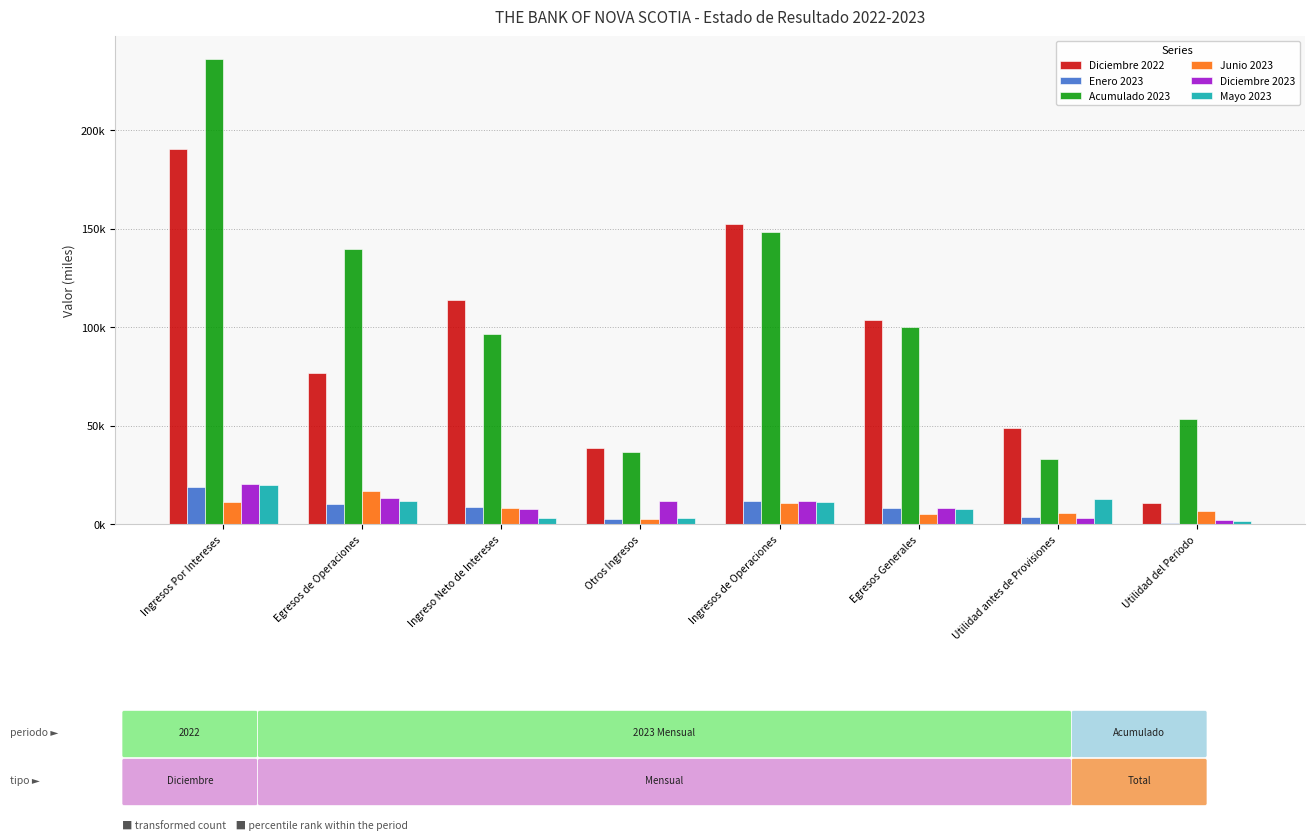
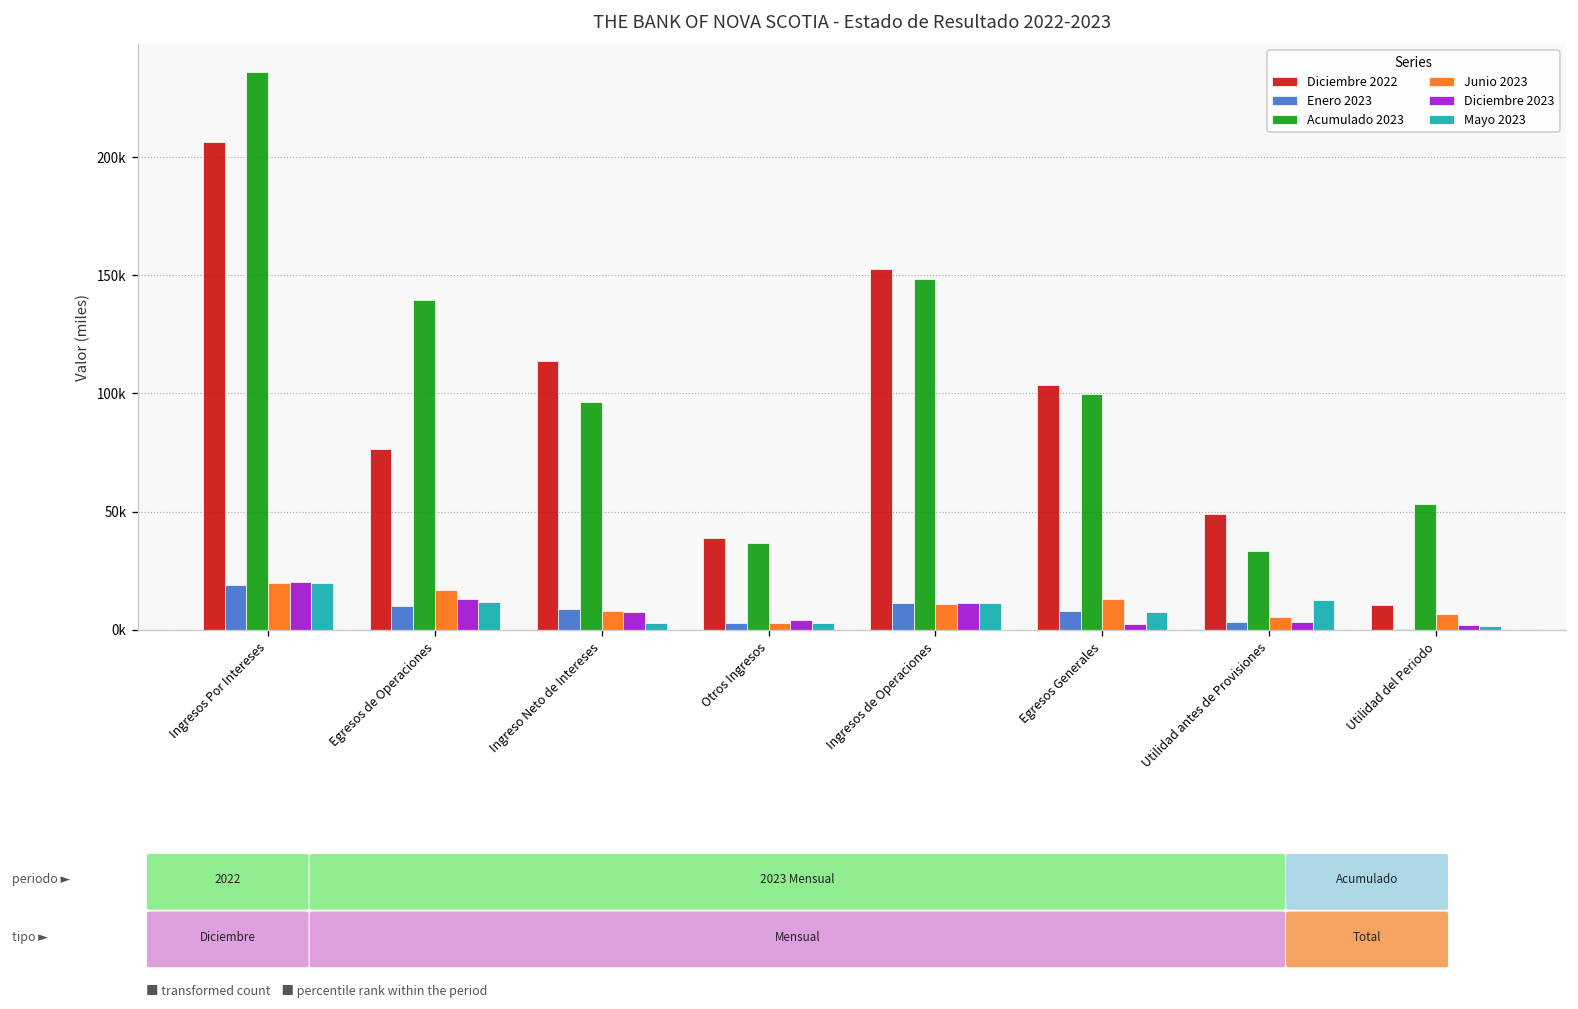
Diciembre 2022, Ingresos Por Intereses: 191000 -> 206000
Junio 2023, Ingresos Por Intereses: 11000 -> 20000
Diciembre 2023, Otros Ingresos: 12000 -> 4000
Junio 2023, Egresos Generales: 5000 -> 13000
Diciembre 2023, Egresos Generales: 8000 -> 2000
